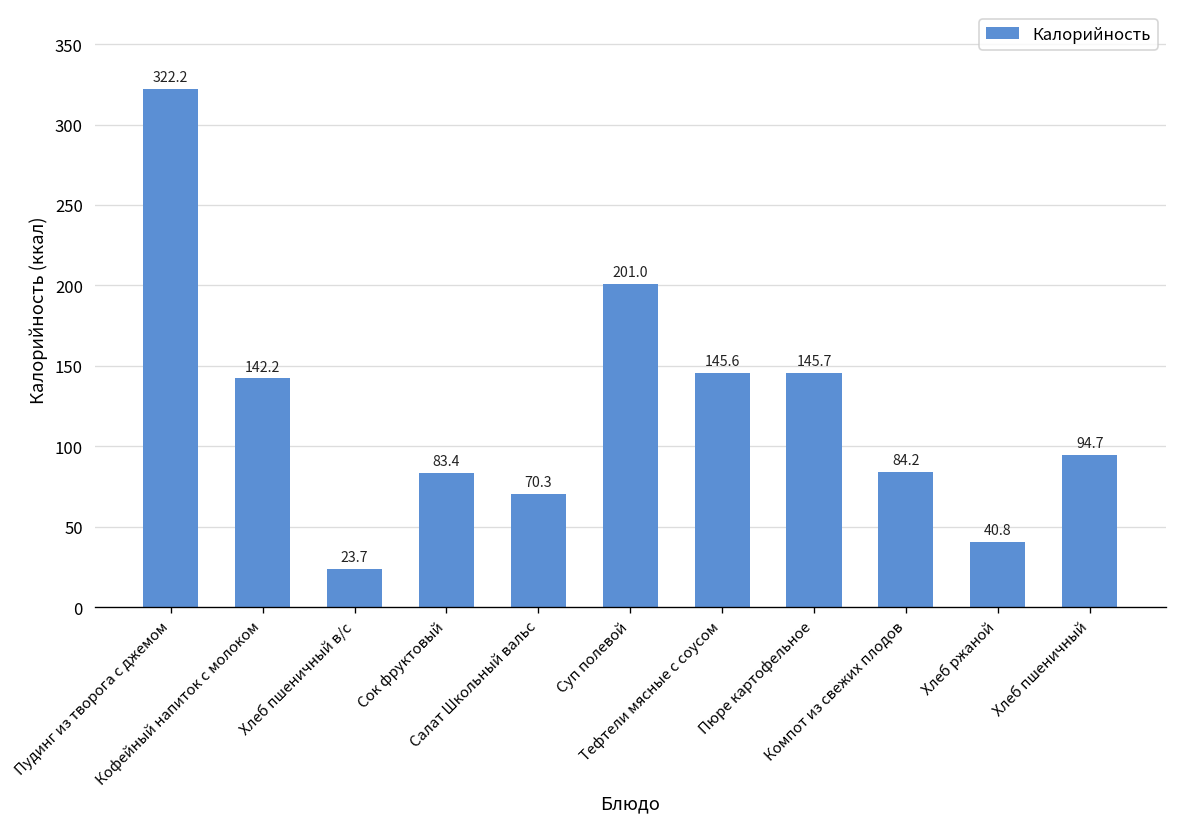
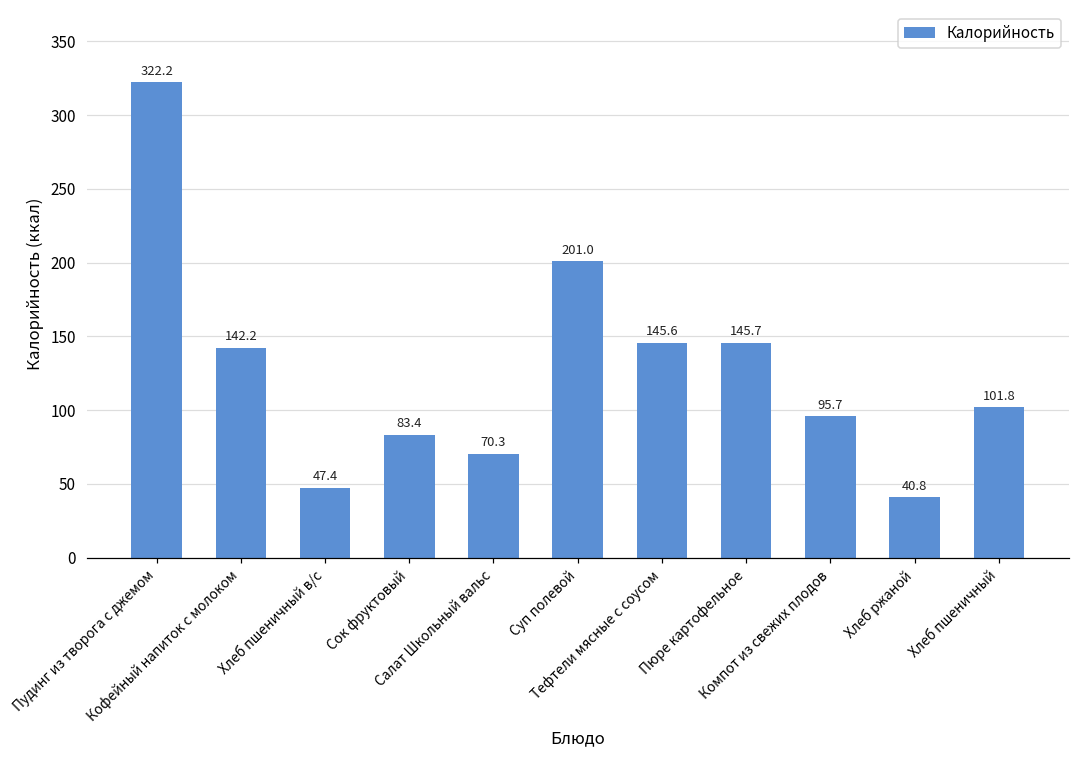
Хлеб пшеничный в/с: 23.7 -> 47.4
Компот из свежих плодов: 84.2 -> 95.7
Хлеб пшеничный: 94.7 -> 101.8
